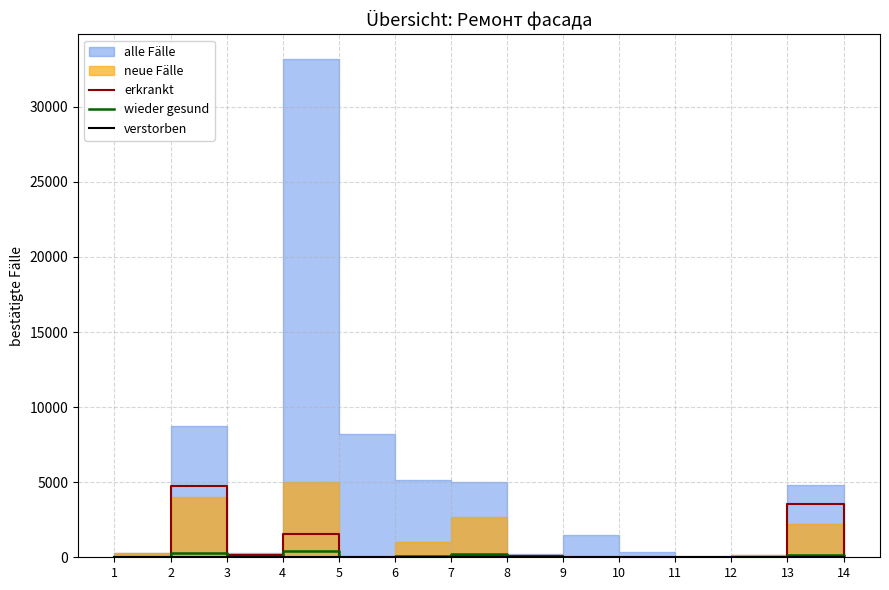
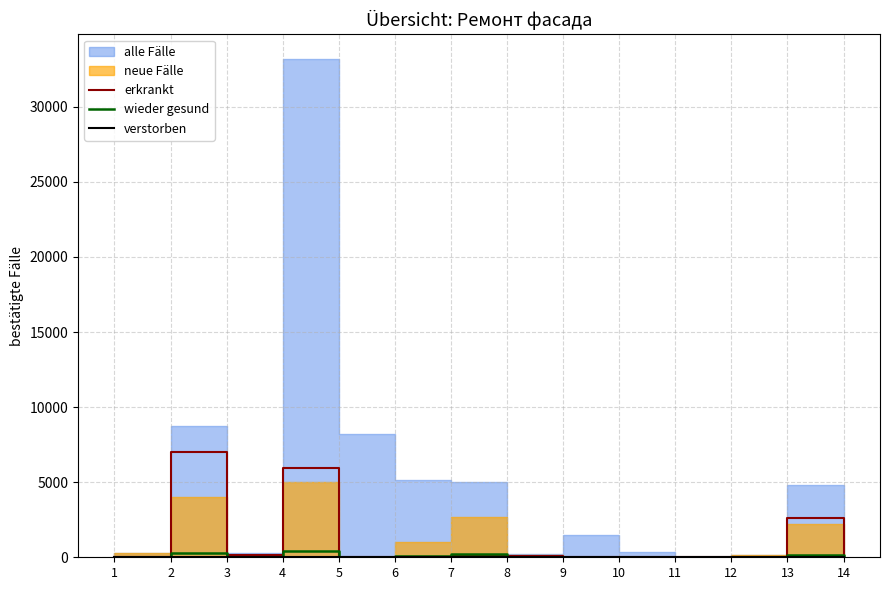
erkrankt, 2: 4700 -> 7000
erkrankt, 4: 1600 -> 5900
erkrankt, 13: 3500 -> 2600
